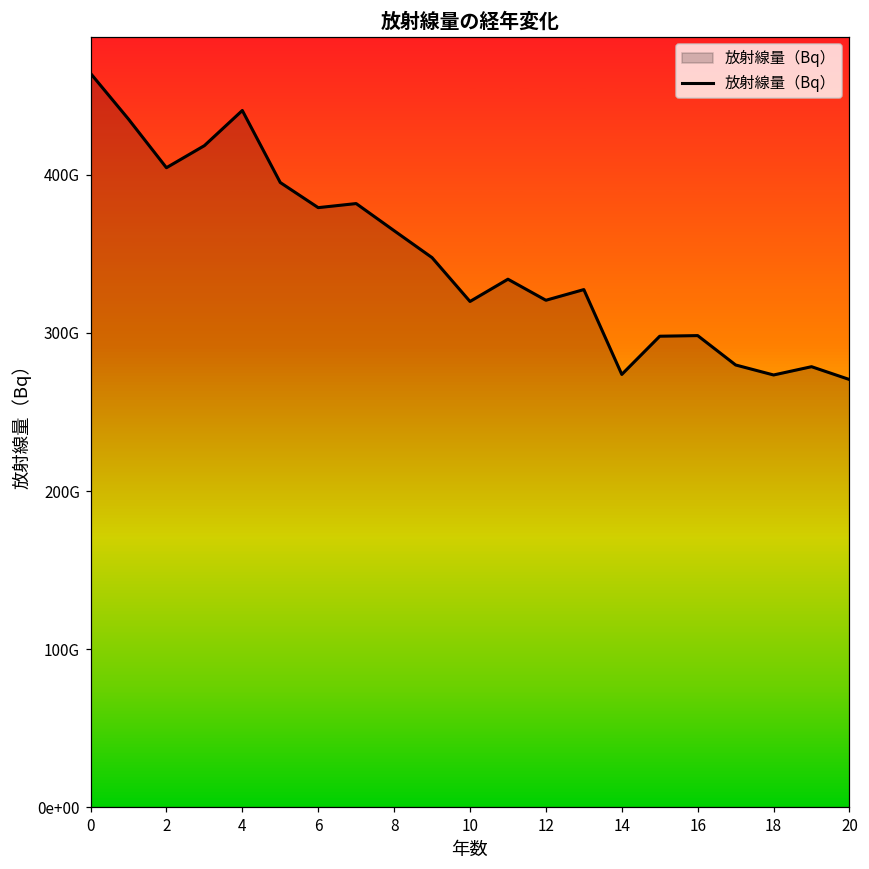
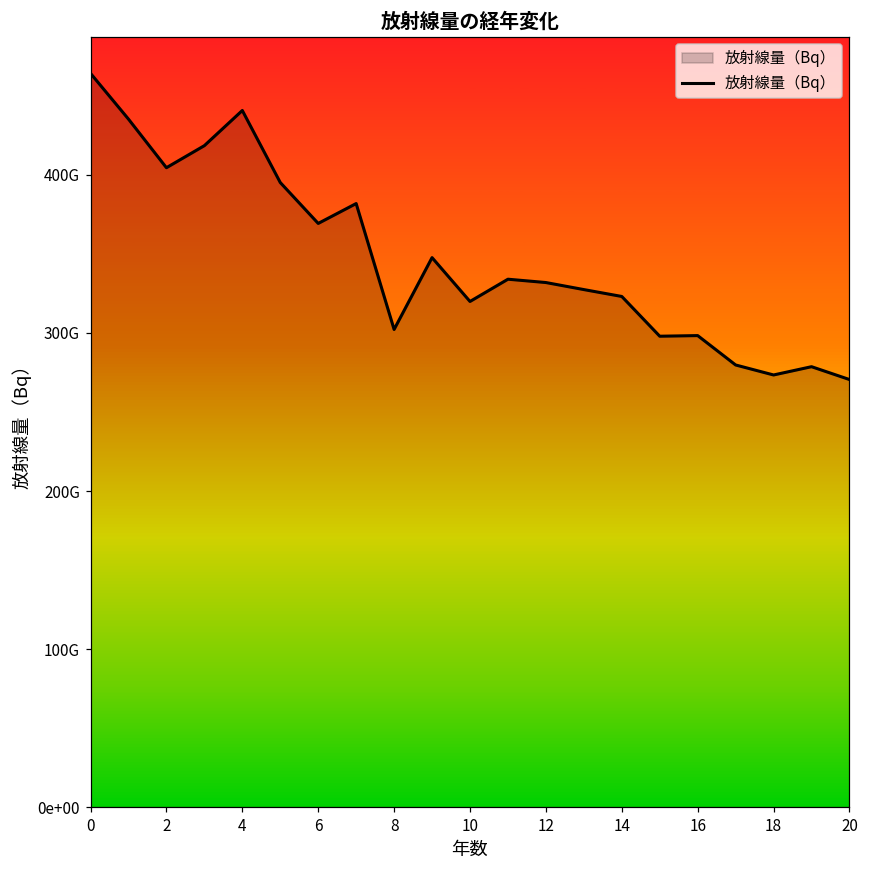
6: 379000000000 -> 369000000000
8: 365000000000 -> 302000000000
12: 321000000000 -> 332000000000
14: 274000000000 -> 323000000000
